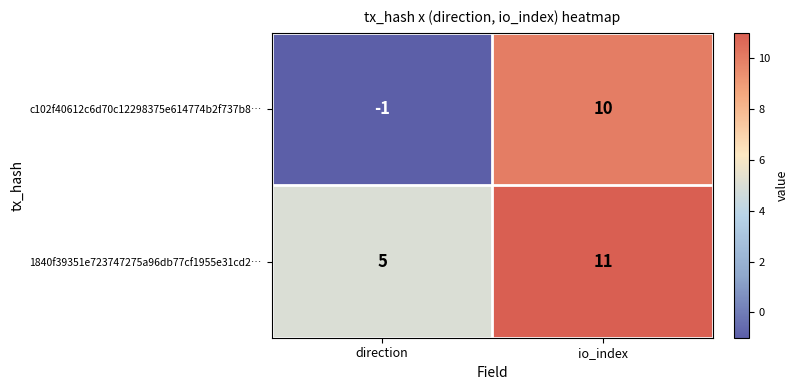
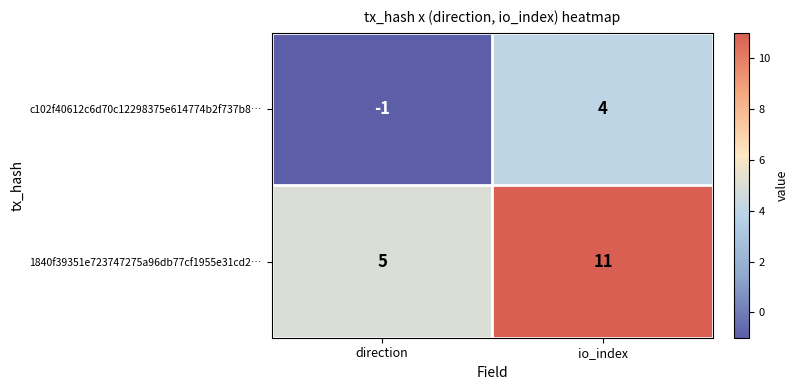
c102f40612c6d70c12298375e614774b2f737b8…, io_index: 10 -> 4
